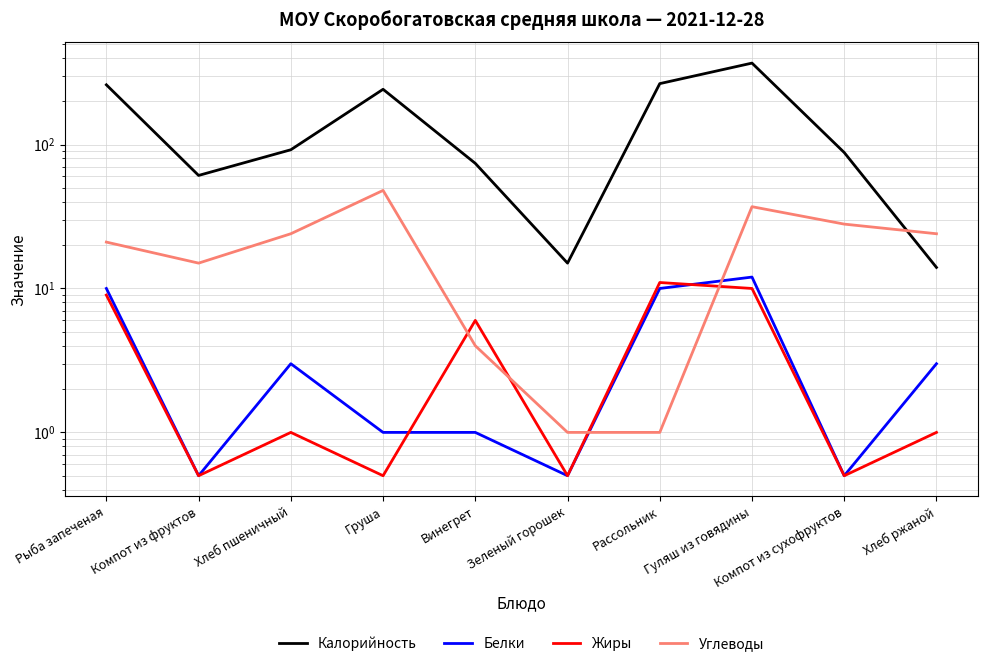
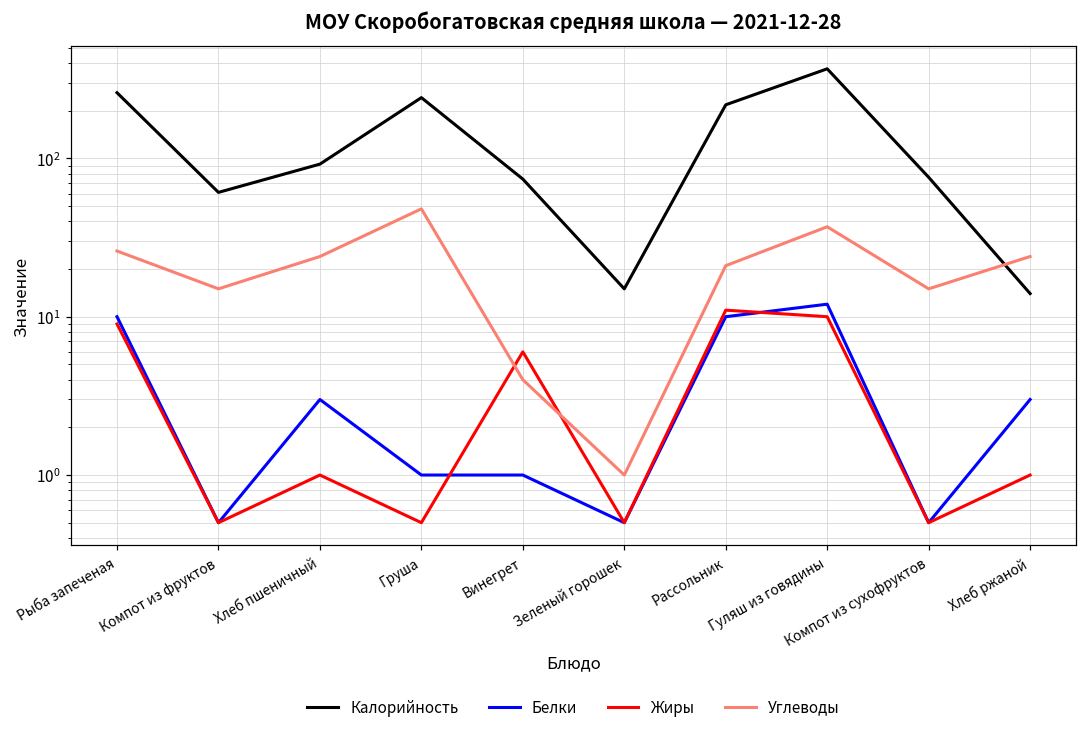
Углеводы, Рыба запеченая: 21 -> 26
Калорийность, Рассольник: 270 -> 220
Углеводы, Рассольник: 1 -> 21
Калорийность, Компот из сухофруктов: 90 -> 80
Углеводы, Компот из сухофруктов: 28 -> 15
